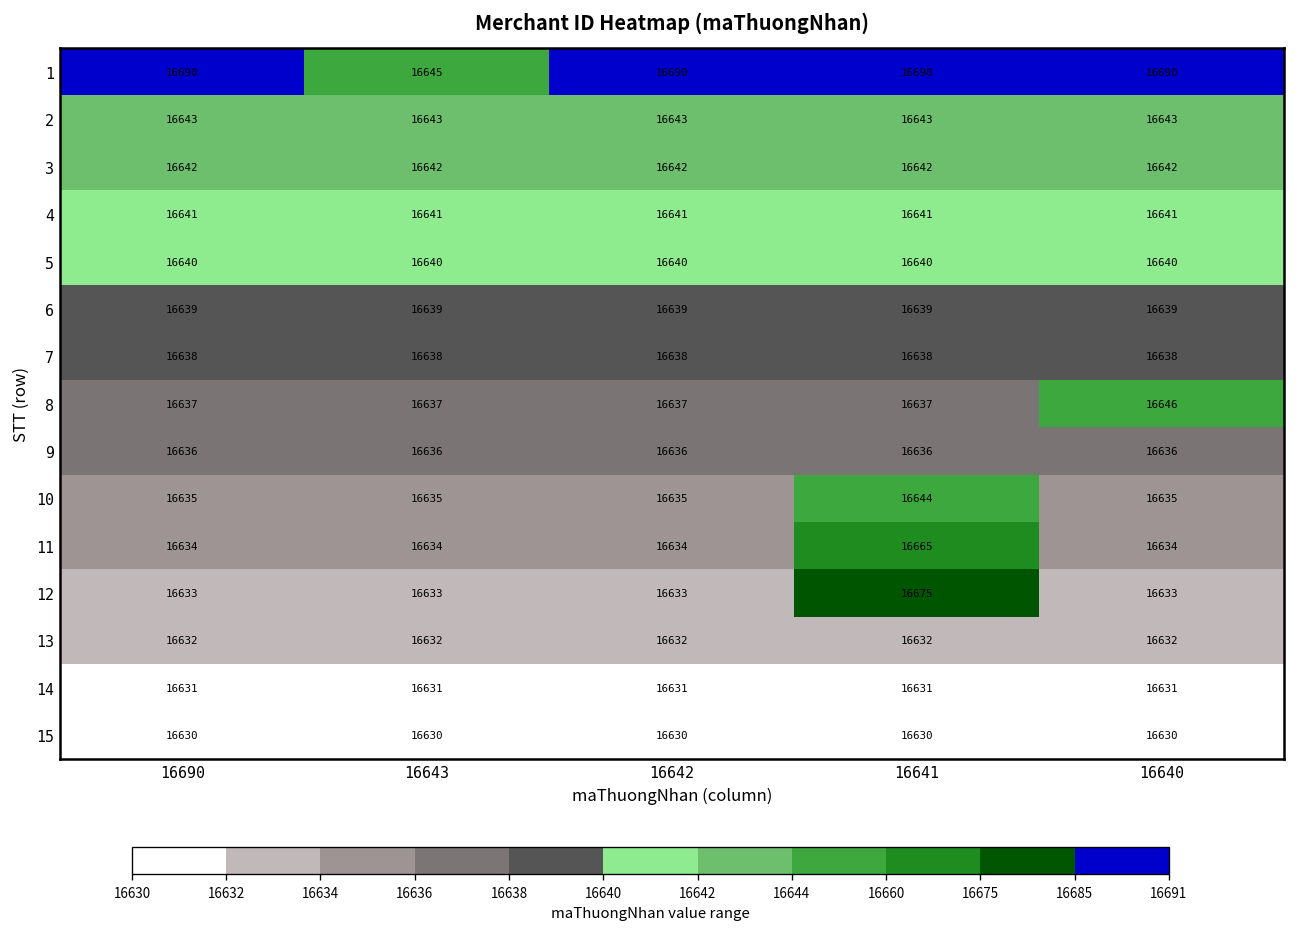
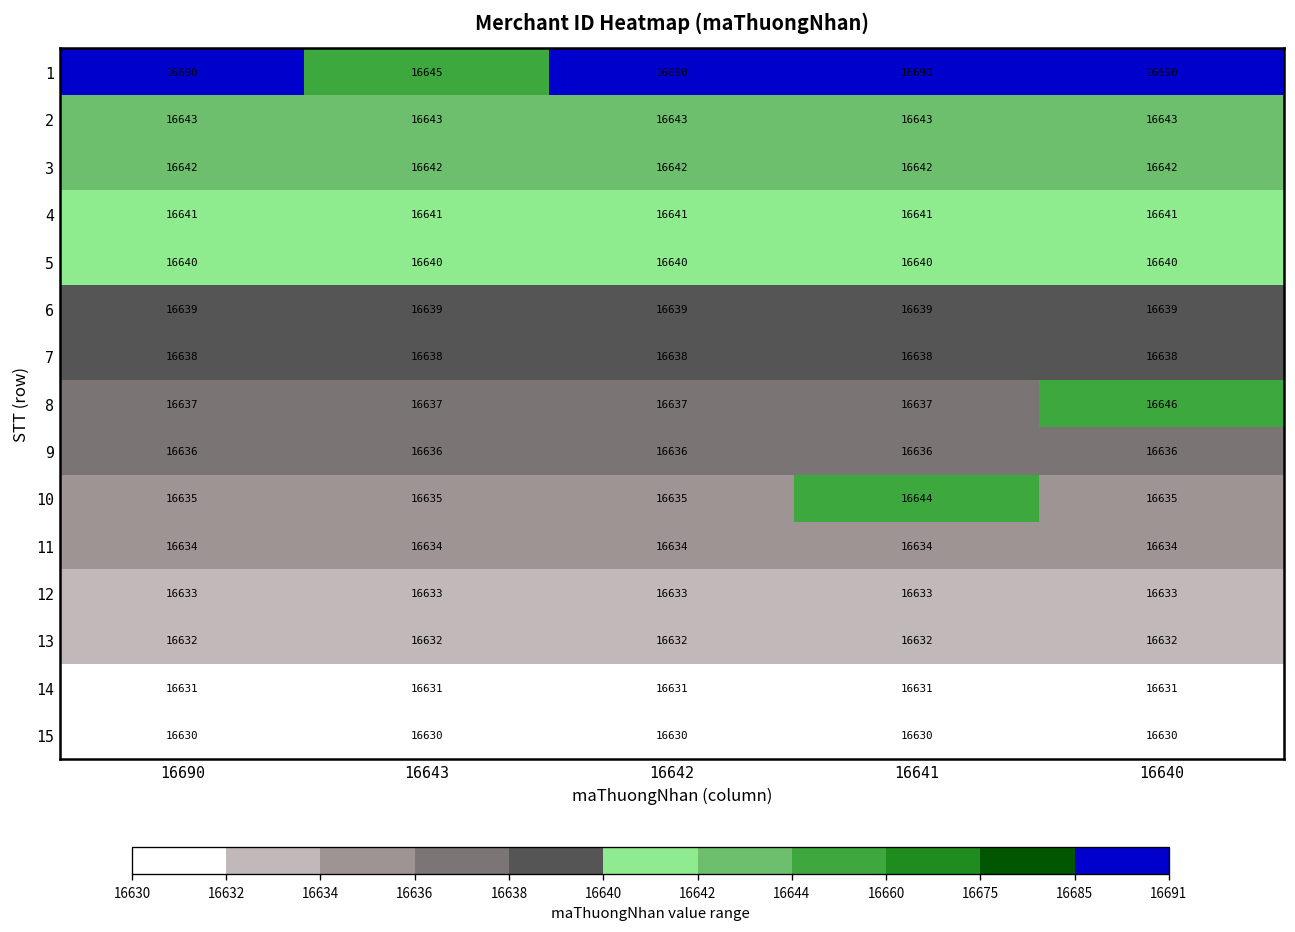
Merchant ID Heatmap (maThuongNhan), 11, 16641: 16665 -> 16634
Merchant ID Heatmap (maThuongNhan), 12, 16641: 16675 -> 16633
